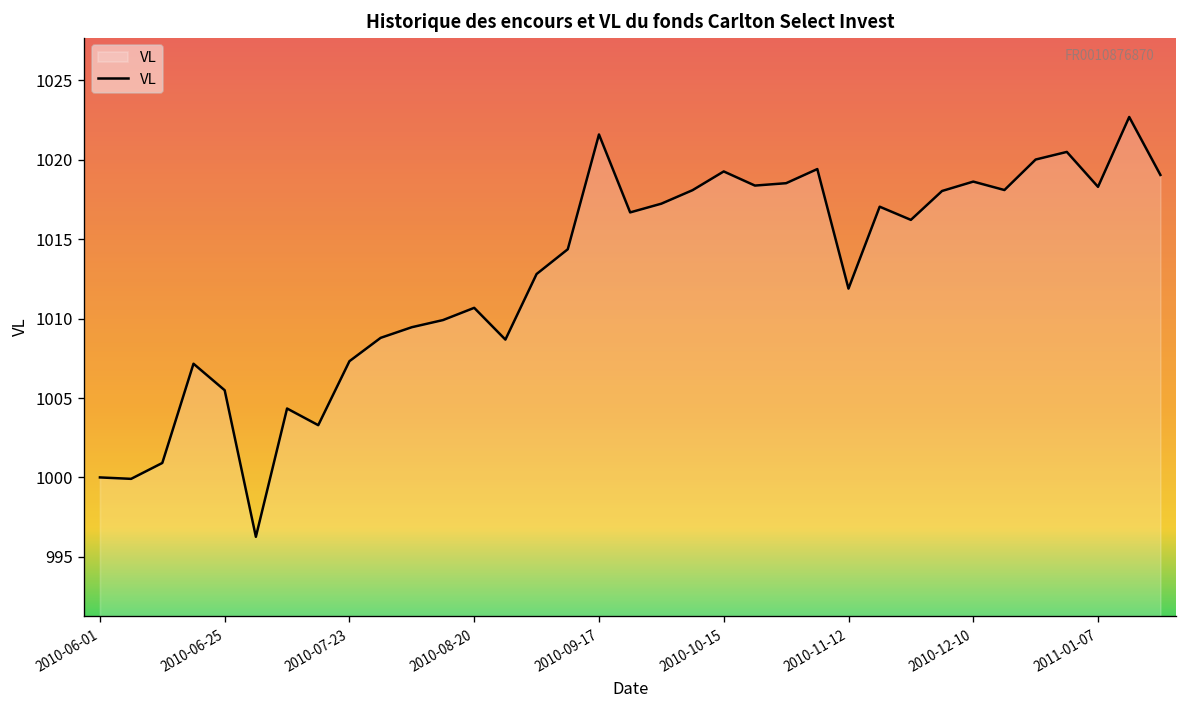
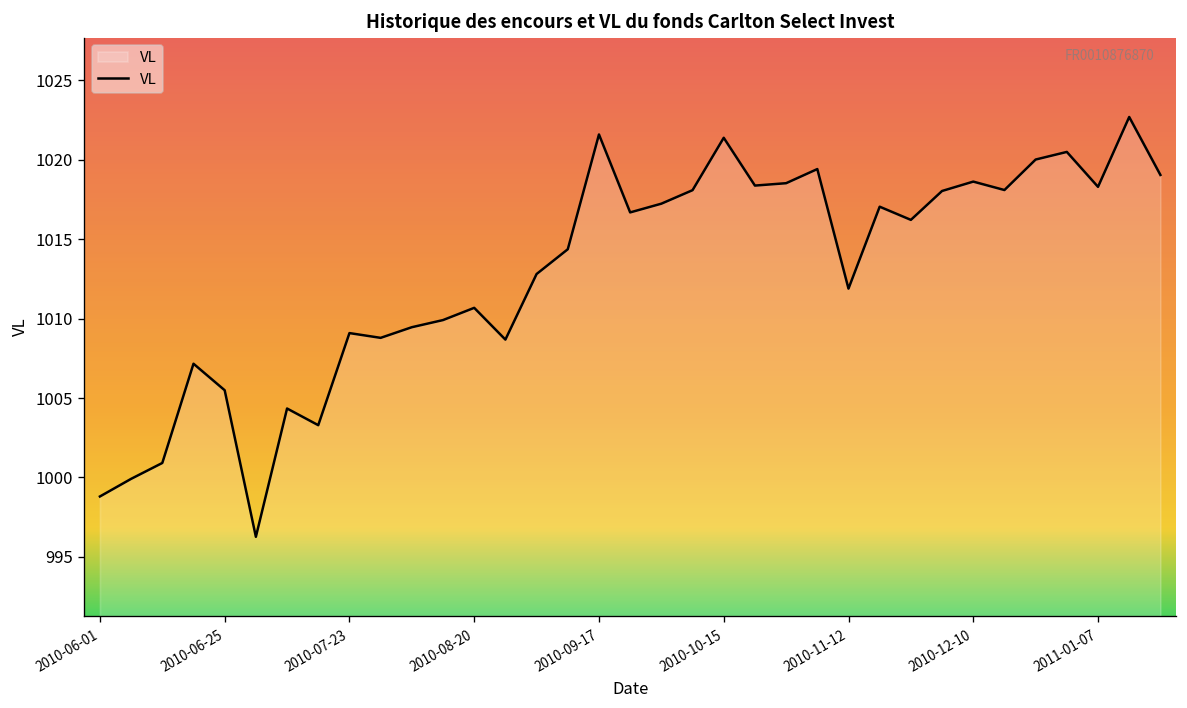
2010-06-01: 1000.0 -> 998.8
2010-07-23: 1007.3 -> 1009.1
2010-10-15: 1019.3 -> 1021.4
